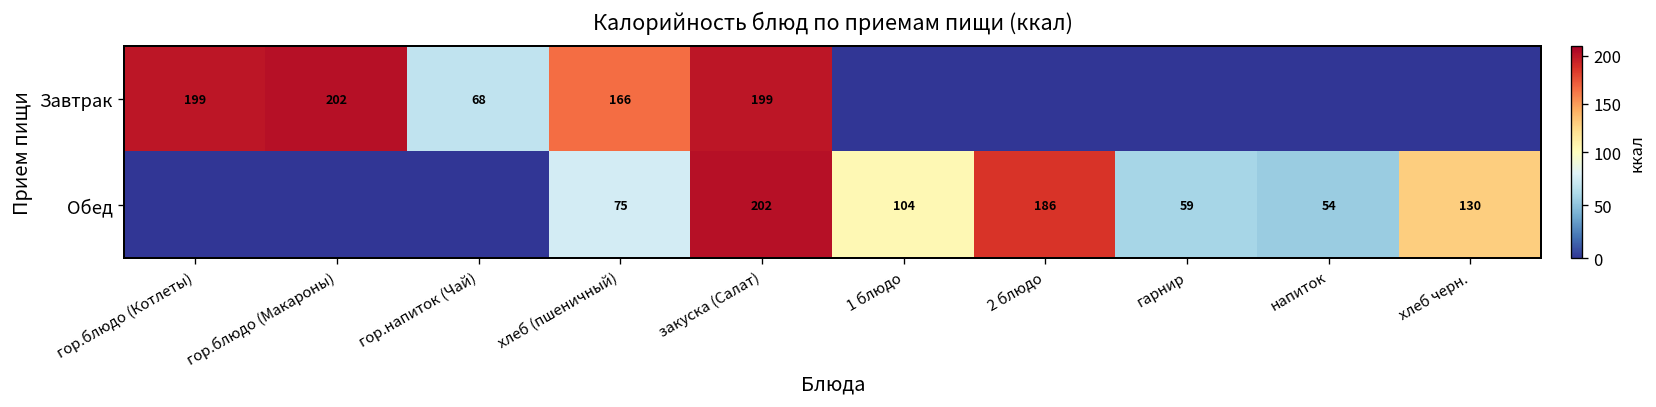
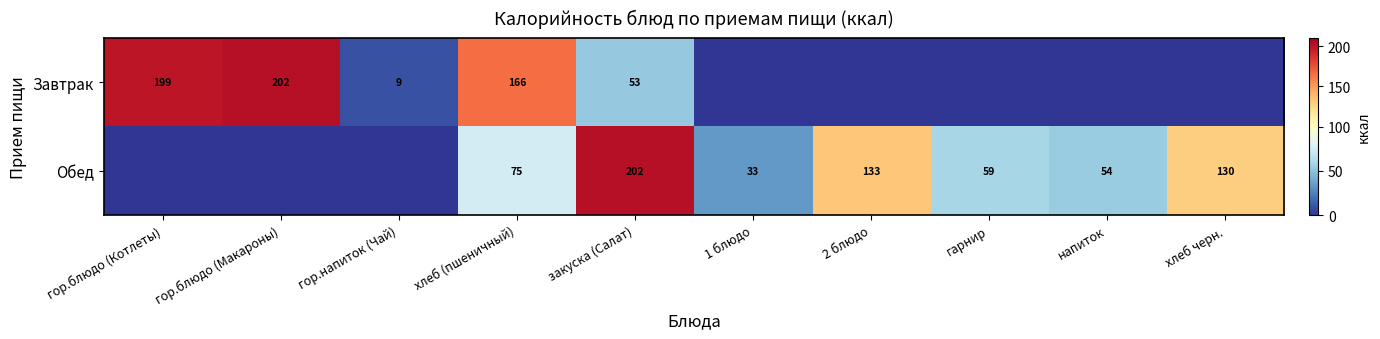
Завтрак, гор.напиток (Чай): 68 -> 9
Завтрак, закуска (Салат): 199 -> 53
Обед, 1 блюдо: 104 -> 33
Обед, 2 блюдо: 186 -> 133
